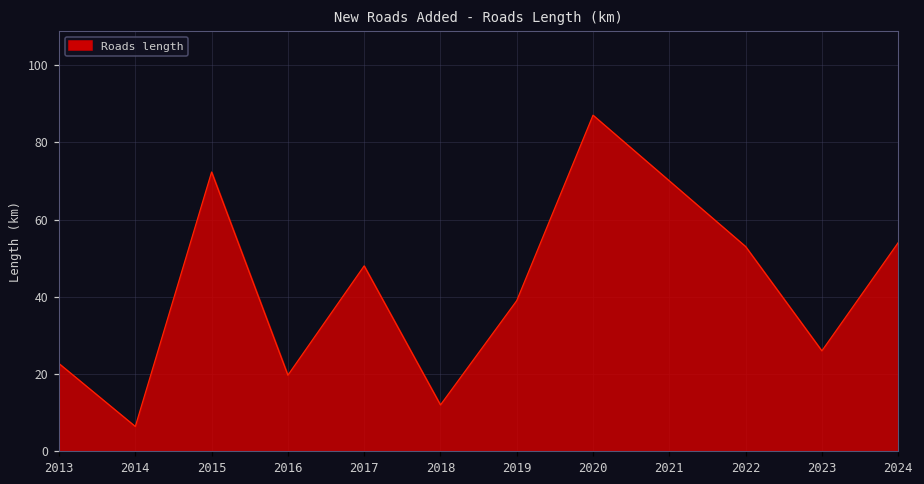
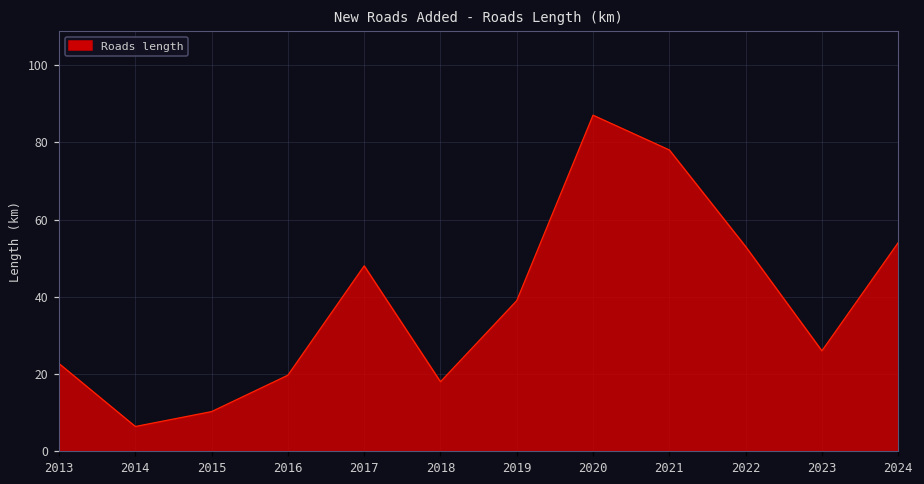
2015: 72 -> 10
2018: 12 -> 18
2021: 70 -> 78
